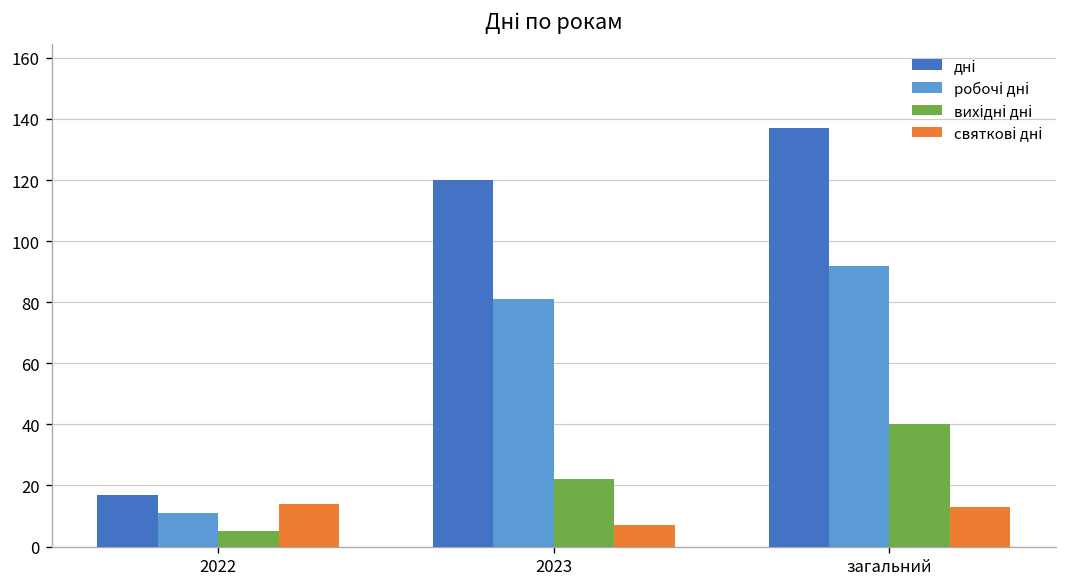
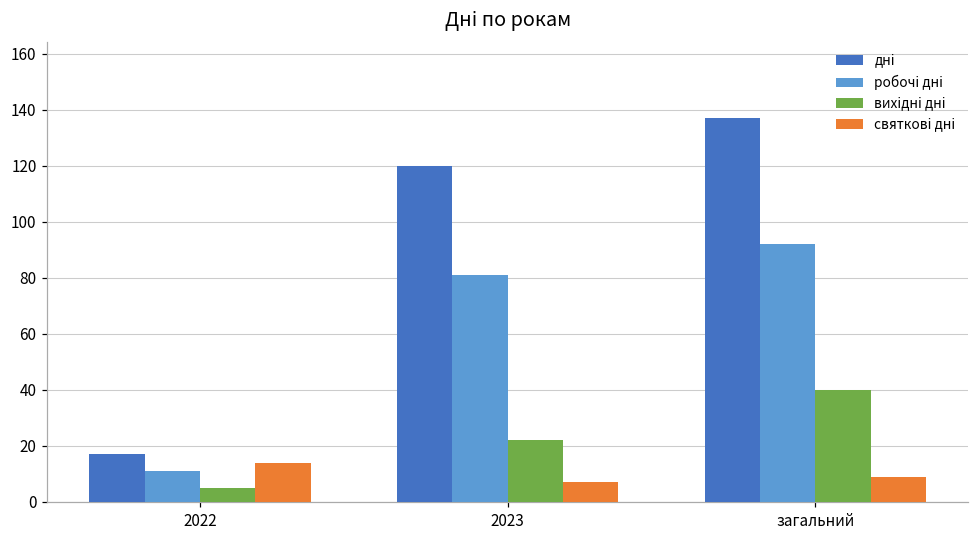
святкові дні, загальний: 13 -> 9
